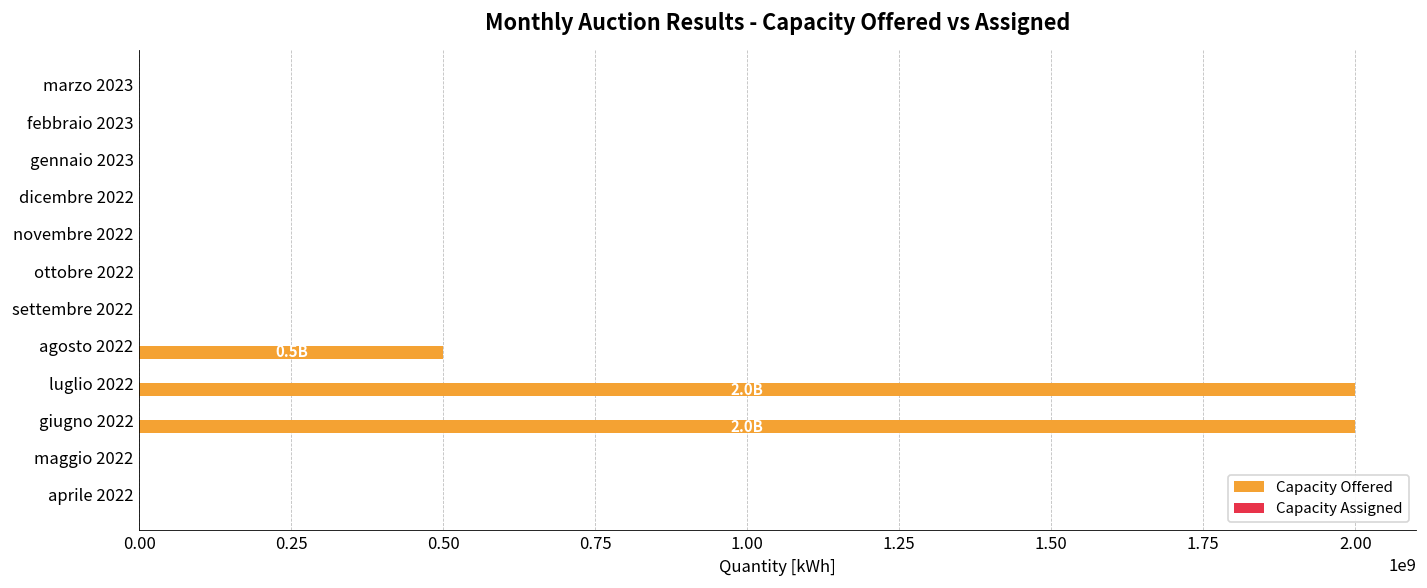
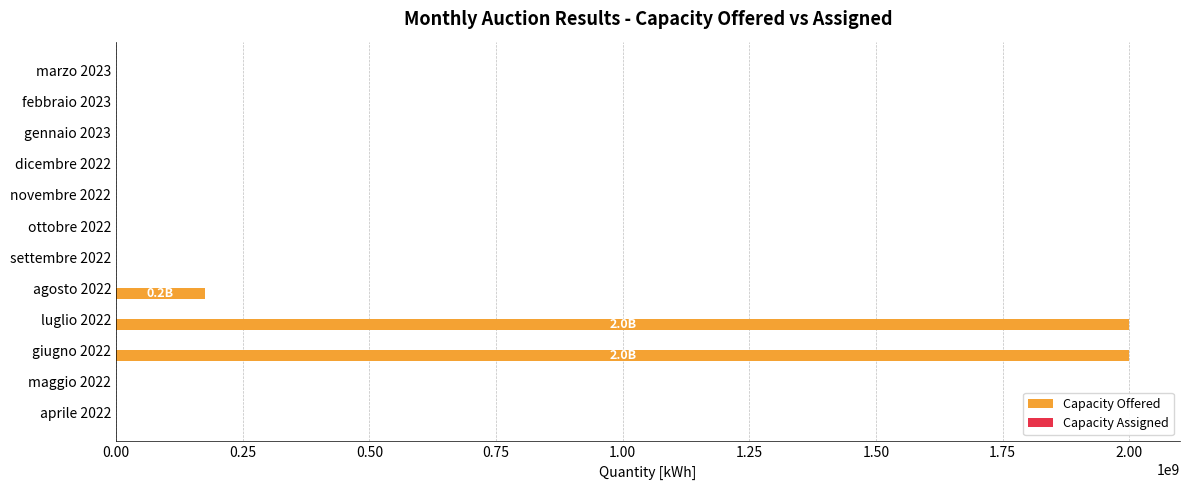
Capacity Offered, agosto 2022: 0.5B -> 0.2B
